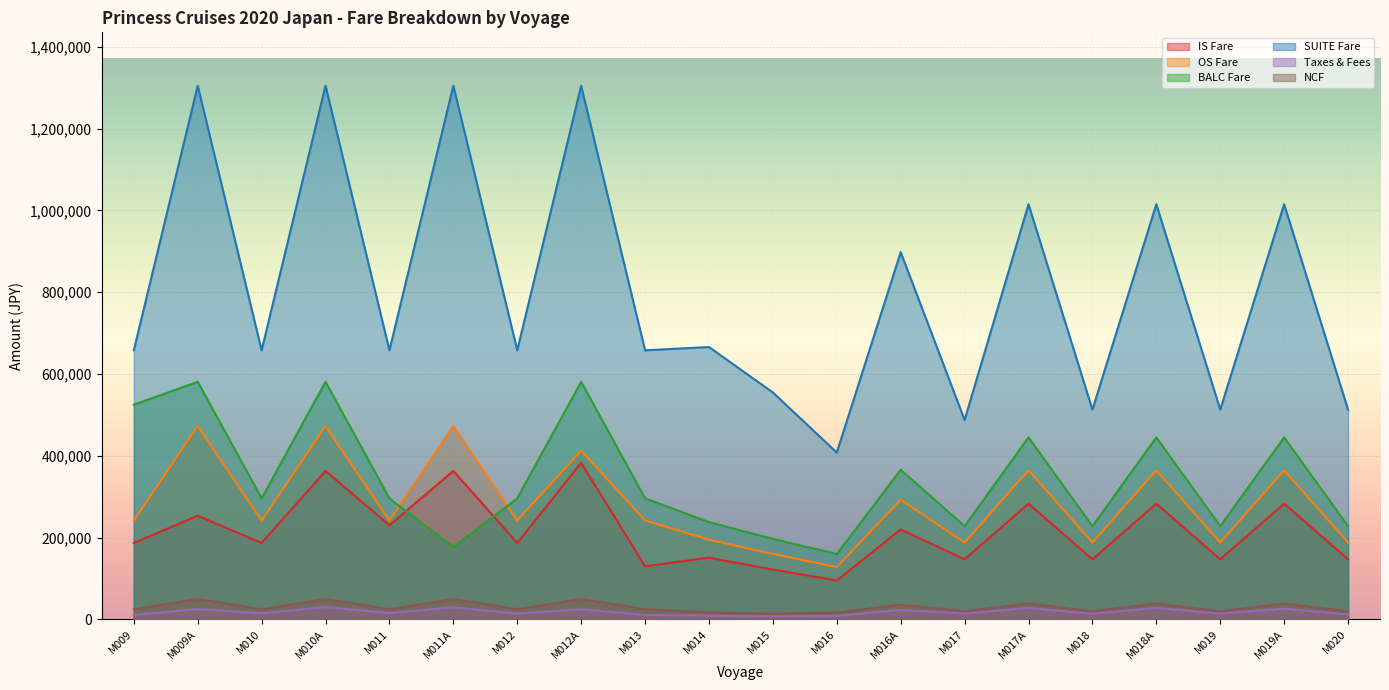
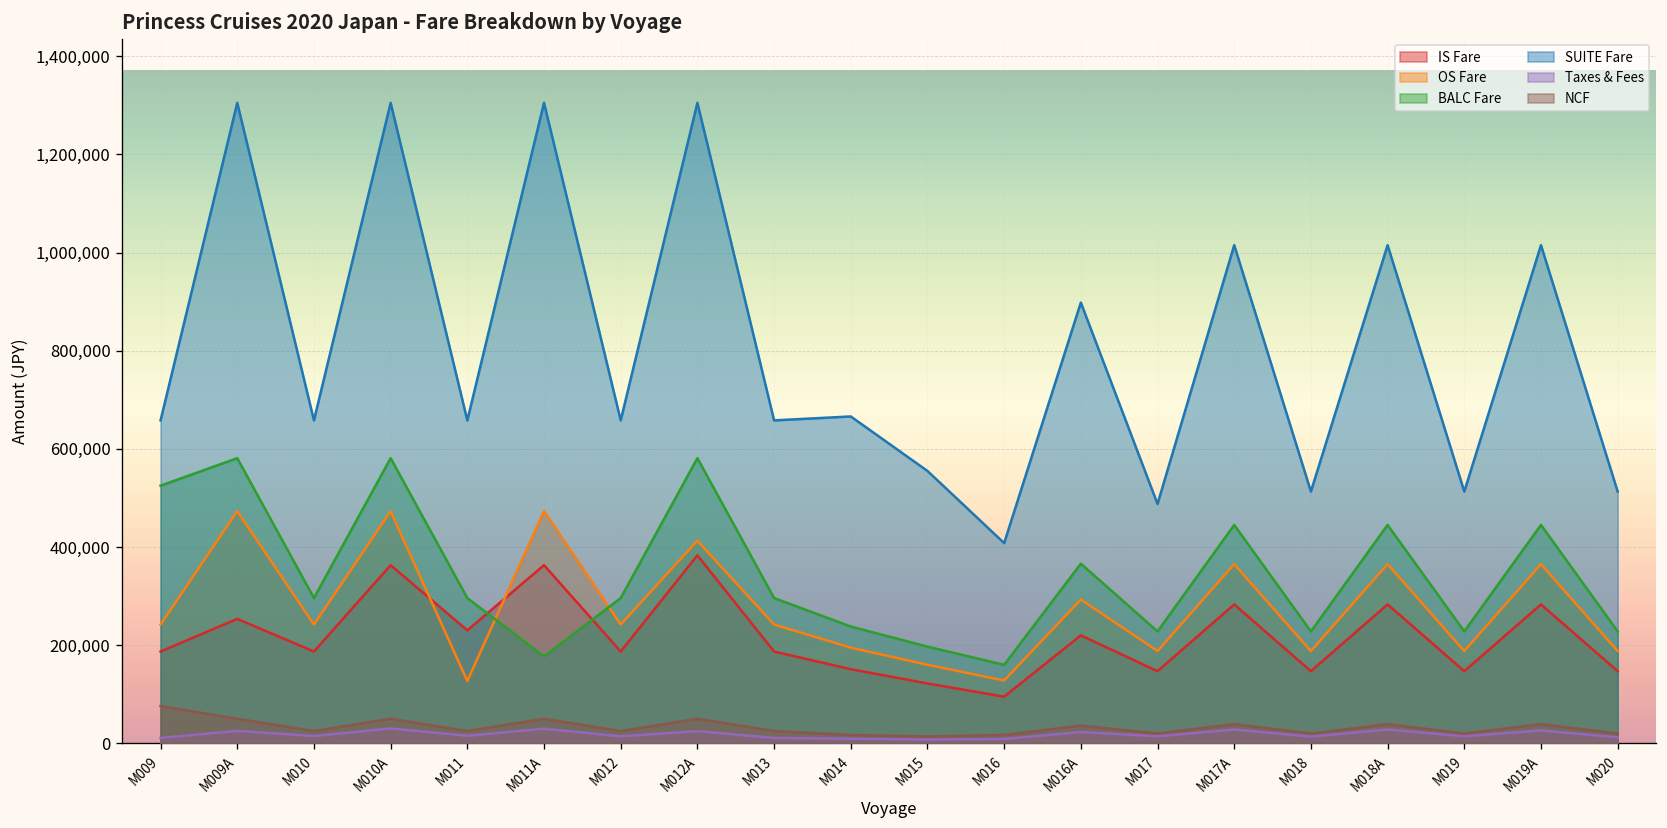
NCF, M009: 30,000 -> 80,000
OS Fare, M011: 240,000 -> 130,000
IS Fare, M013: 130,000 -> 190,000
